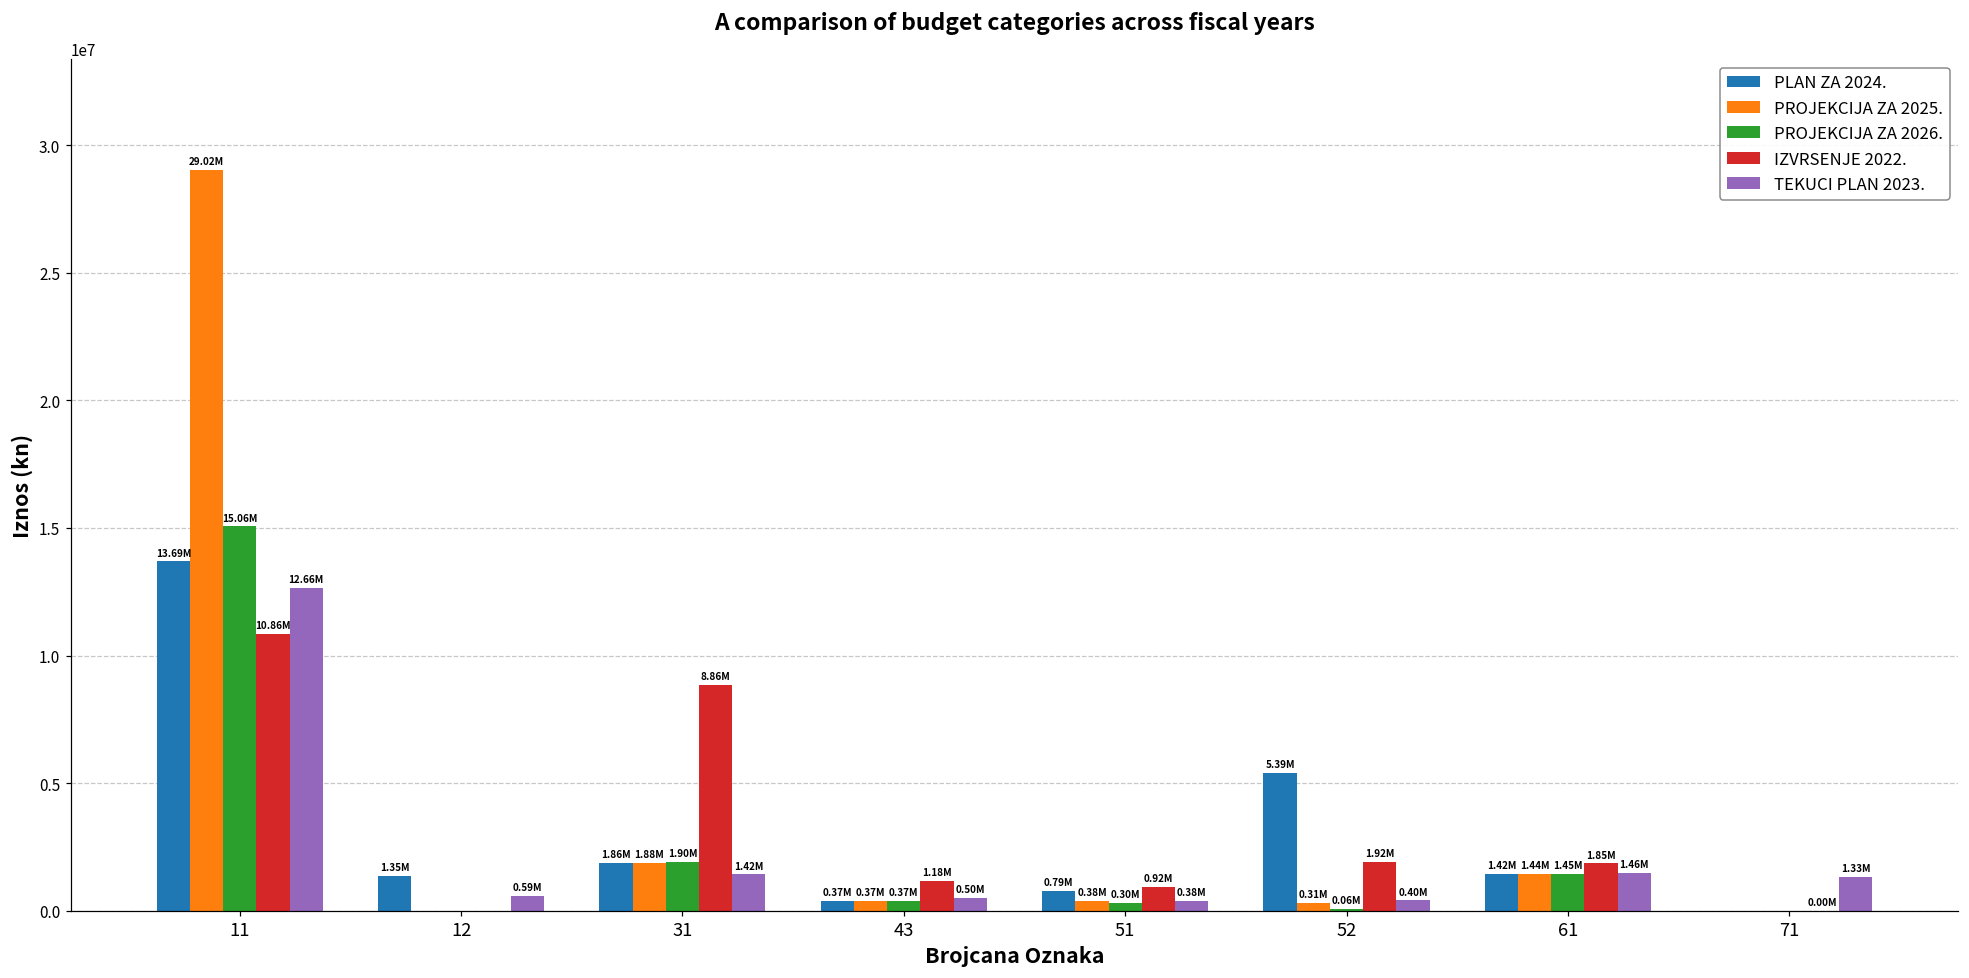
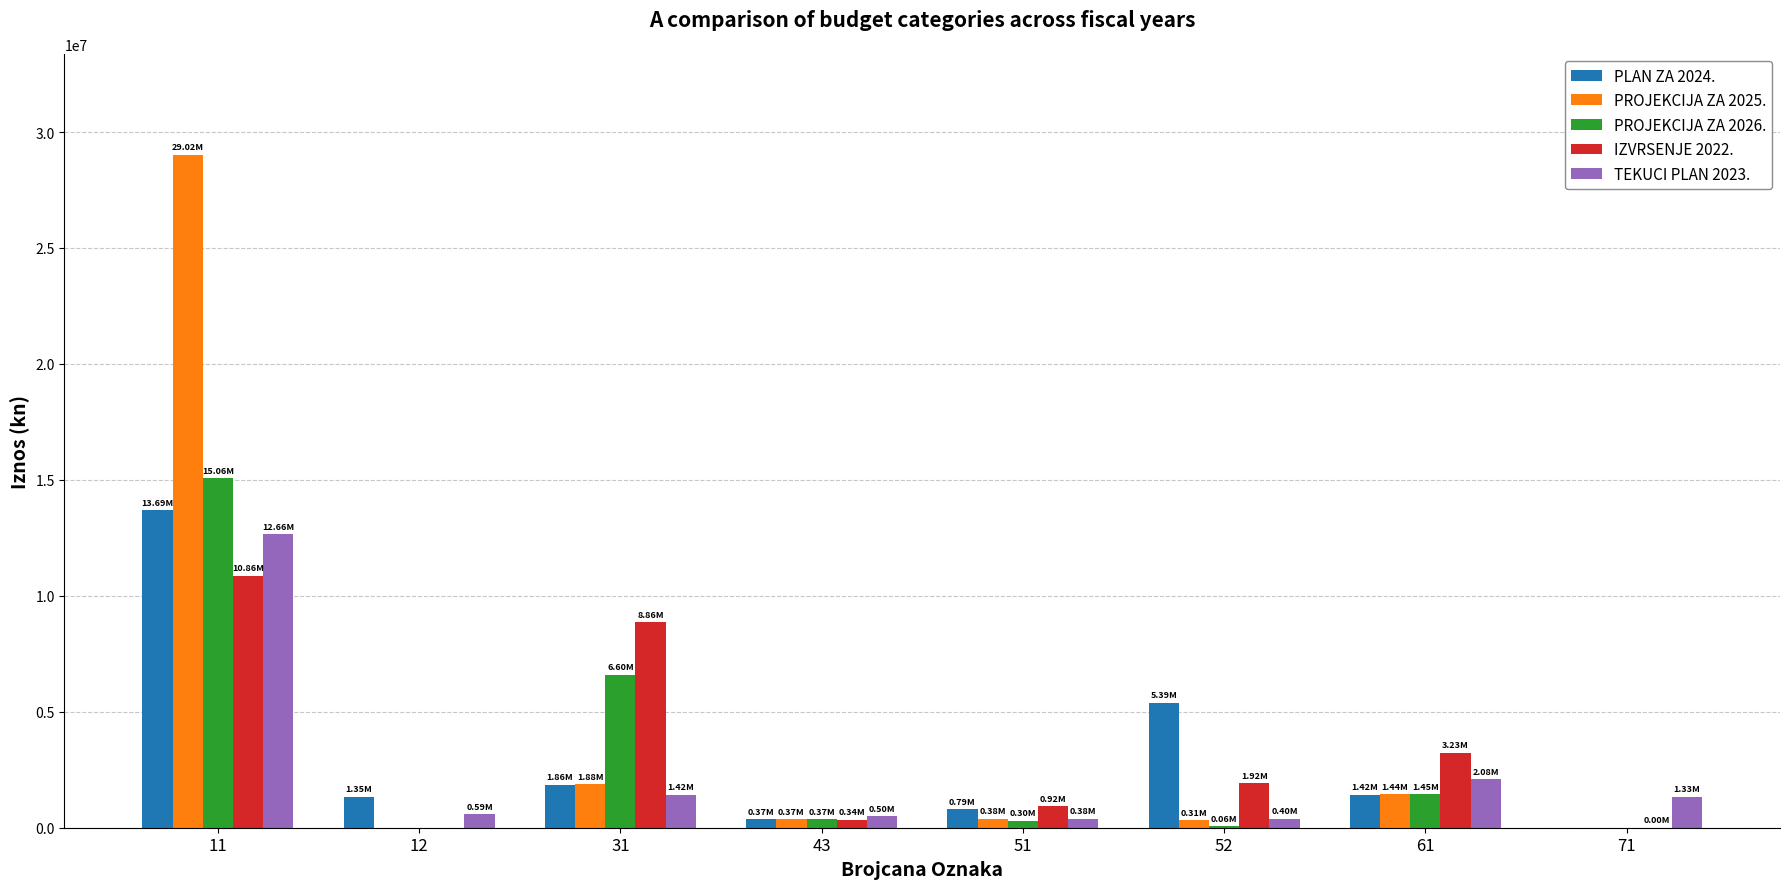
PROJEKCIJA ZA 2026., 31: 1.90M -> 6.60M
IZVRSENJE 2022., 43: 1.18M -> 0.34M
IZVRSENJE 2022., 61: 1.85M -> 3.23M
TEKUCI PLAN 2023., 61: 1.46M -> 2.08M
